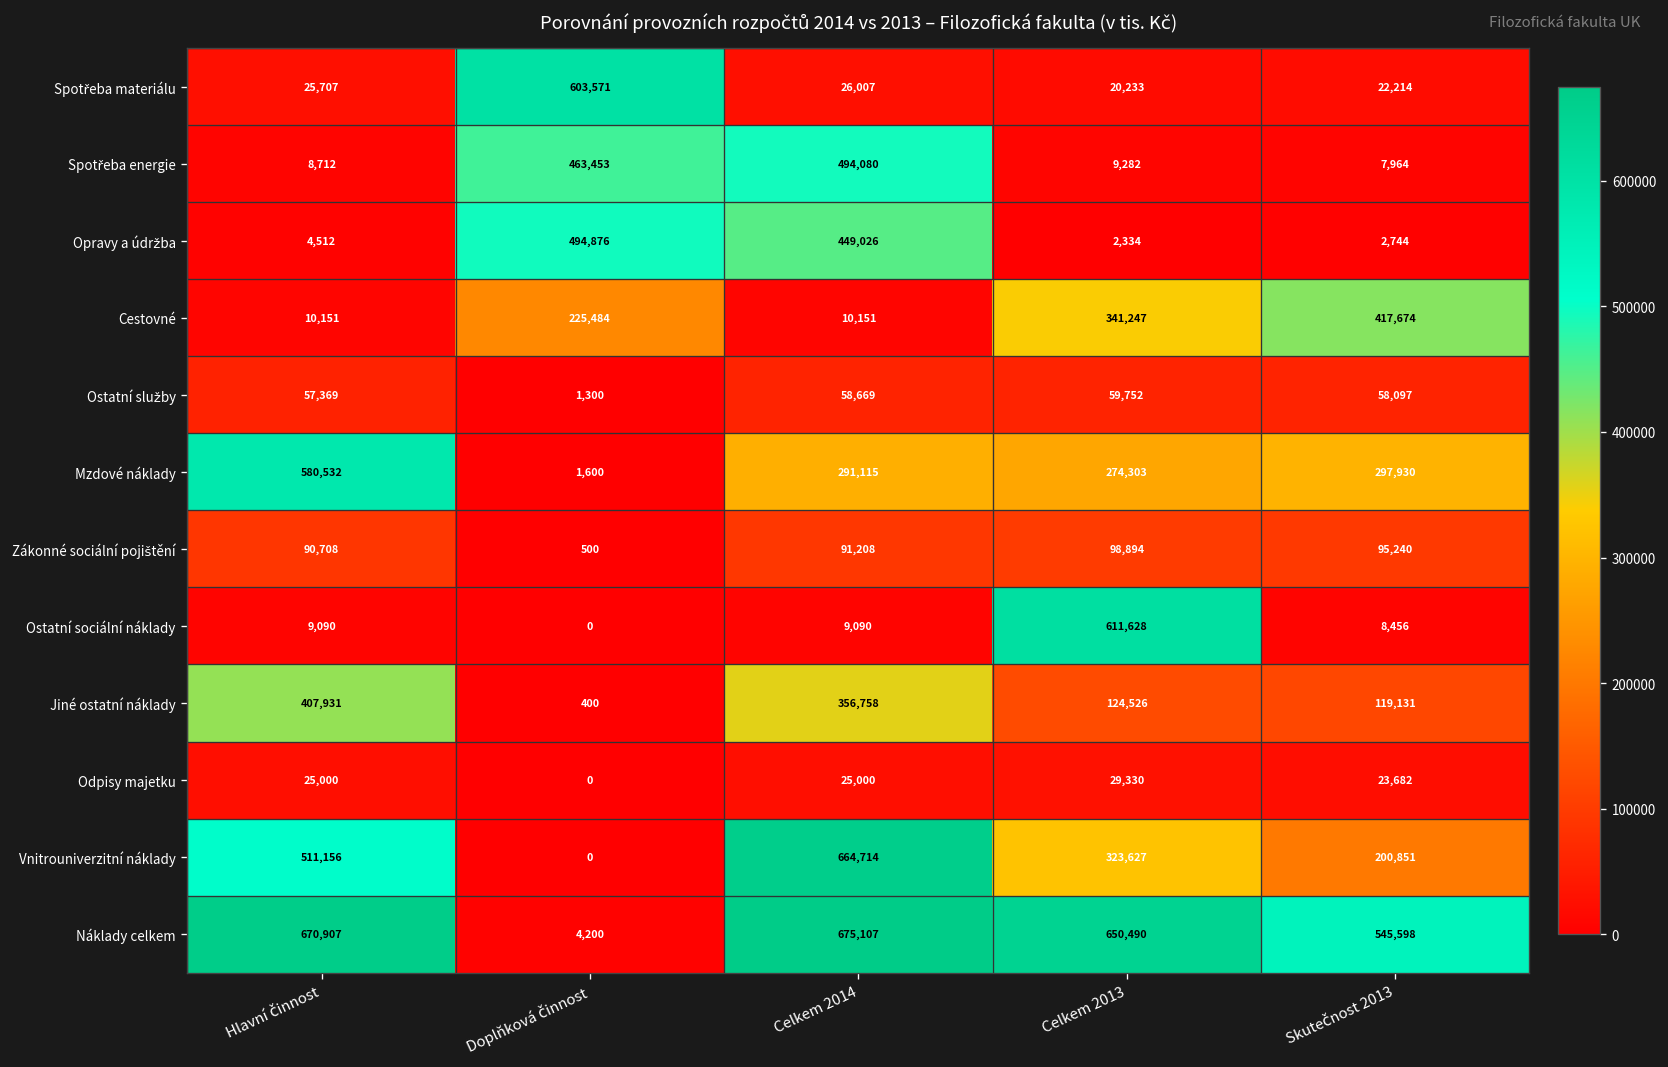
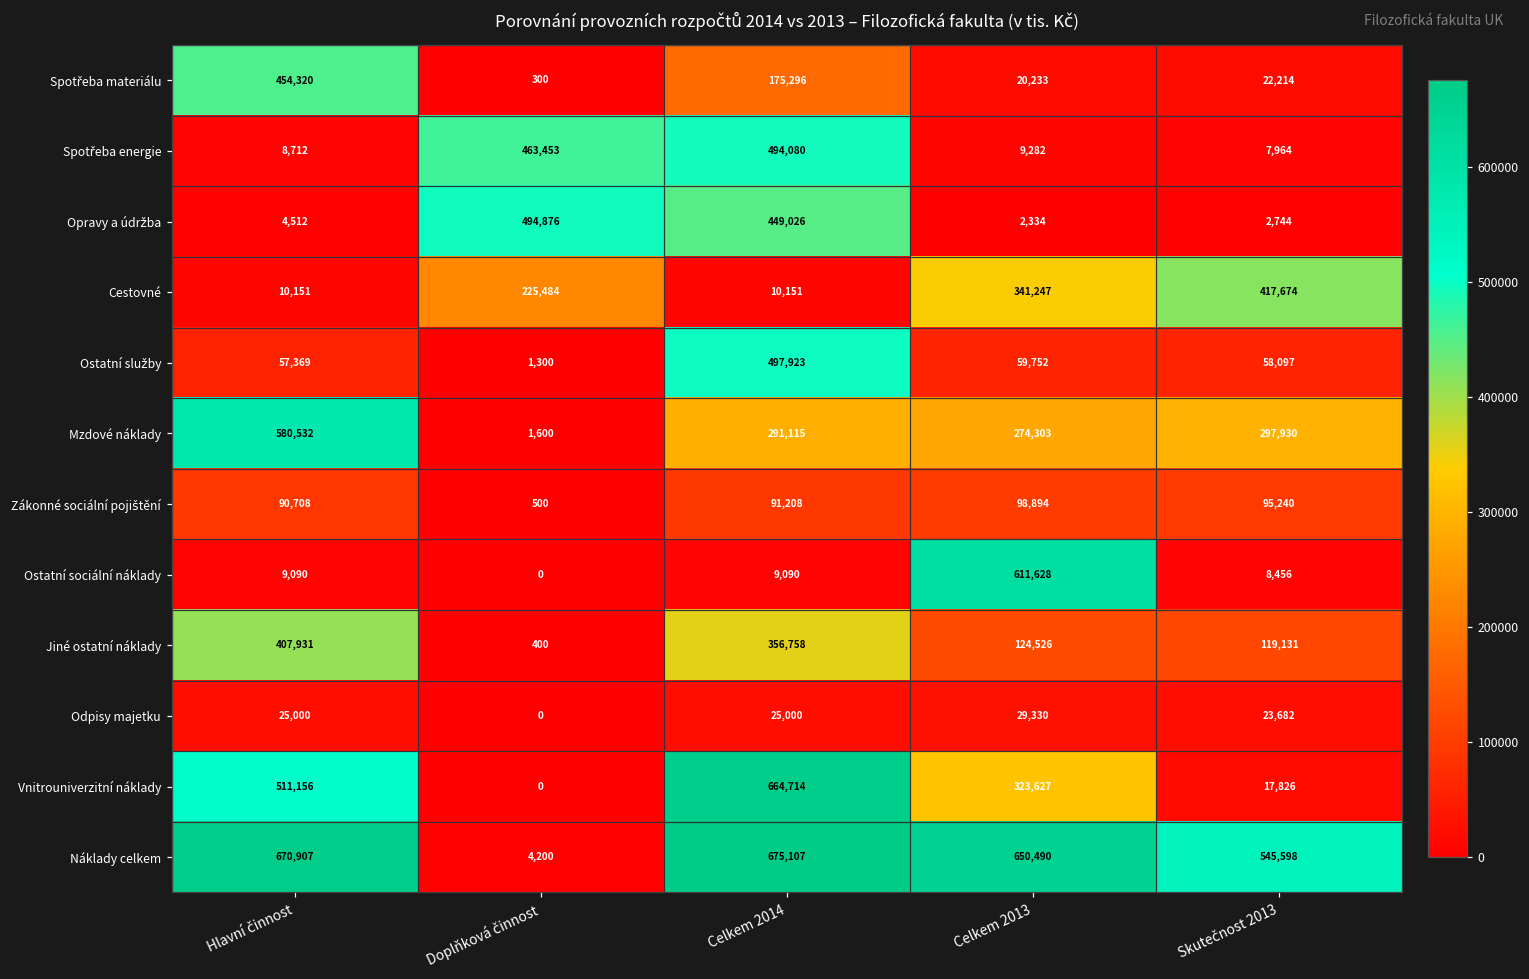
Spotřeba materiálu, Hlavní činnost: 25,707 -> 454,320
Spotřeba materiálu, Doplňková činnost: 603,571 -> 300
Spotřeba materiálu, Celkem 2014: 26,007 -> 175,296
Ostatní služby, Celkem 2014: 58,669 -> 497,923
Vnitrouniverzitní náklady, Skutečnost 2013: 200,851 -> 17,826
